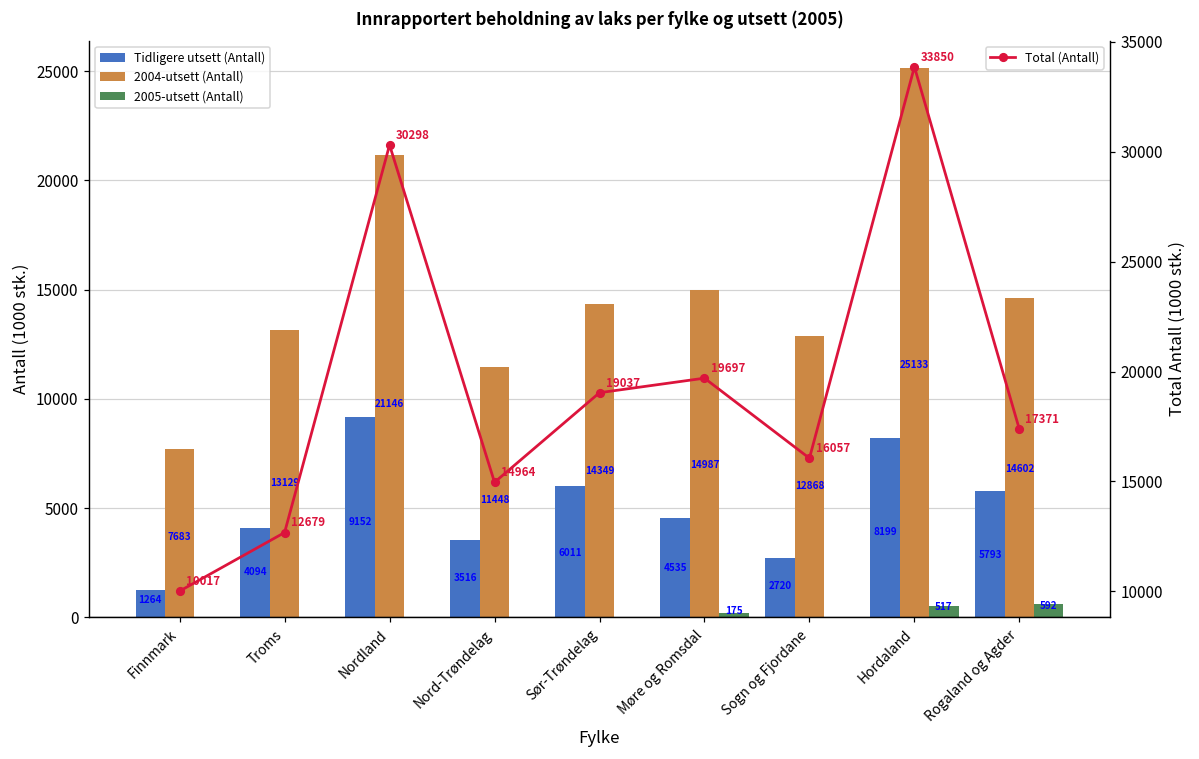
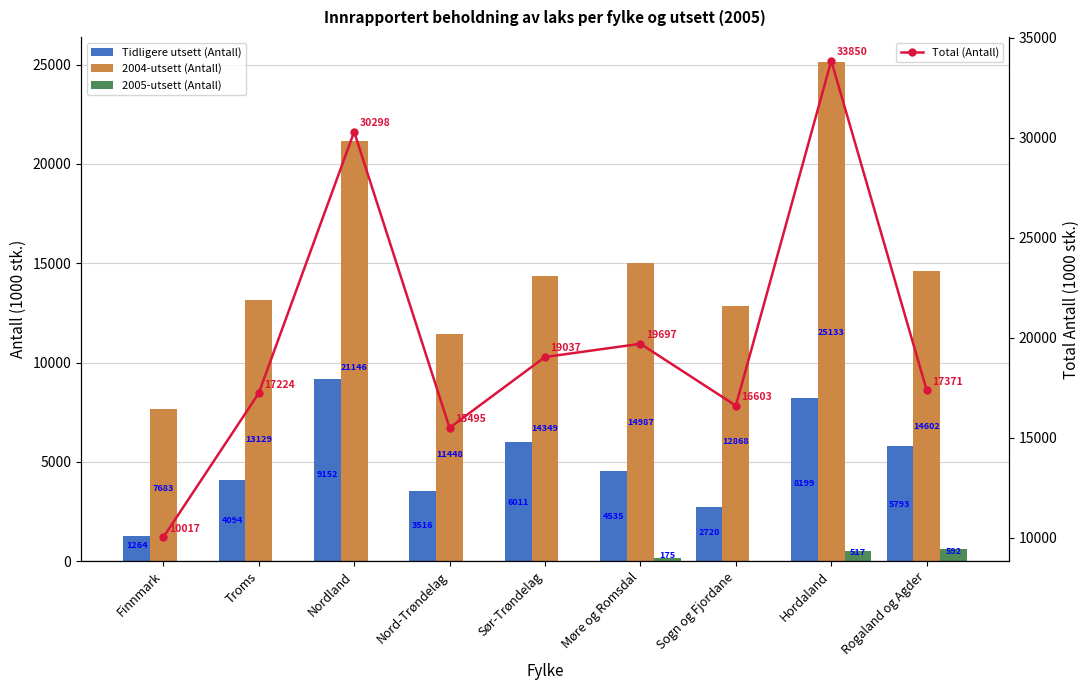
Total (Antall), Troms: 12679 -> 17224
Total (Antall), Nord-Trøndelag: 14964 -> 15495
Total (Antall), Sogn og Fjordane: 16057 -> 16603
